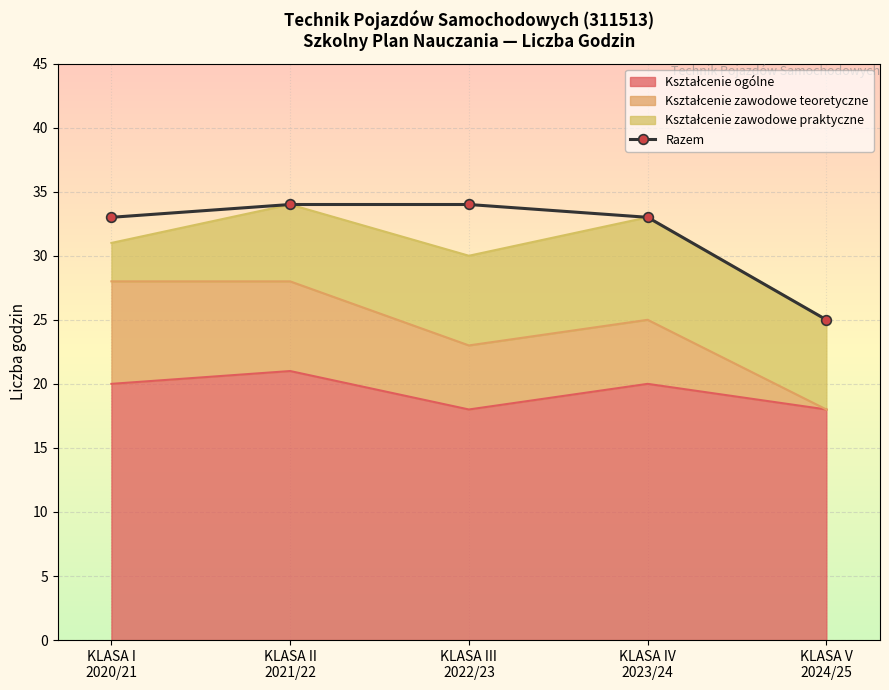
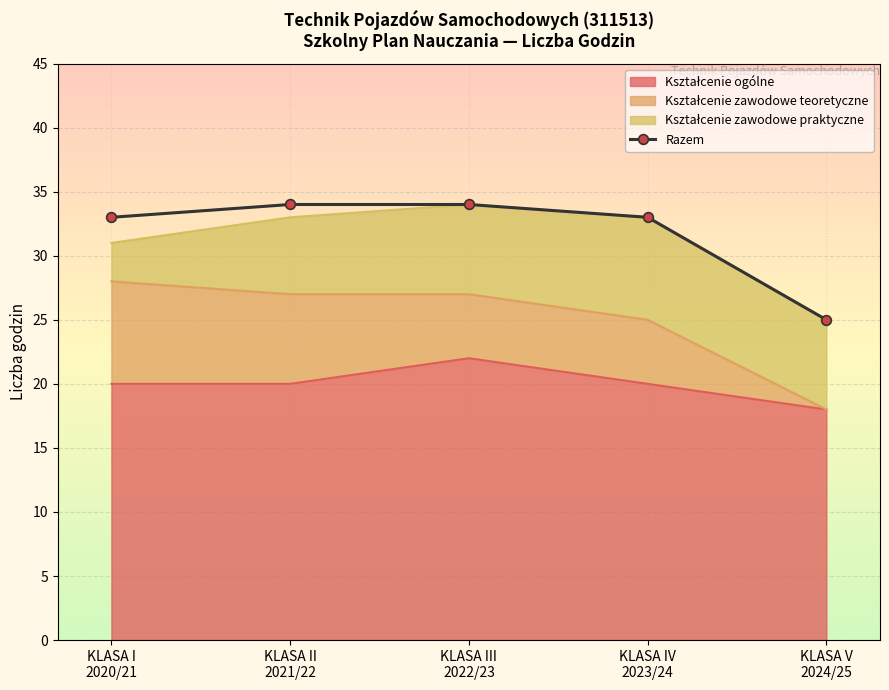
Kształcenie ogólne, KLASA II 2021/22: 21 -> 20
Kształcenie ogólne, KLASA III 2022/23: 18 -> 22
